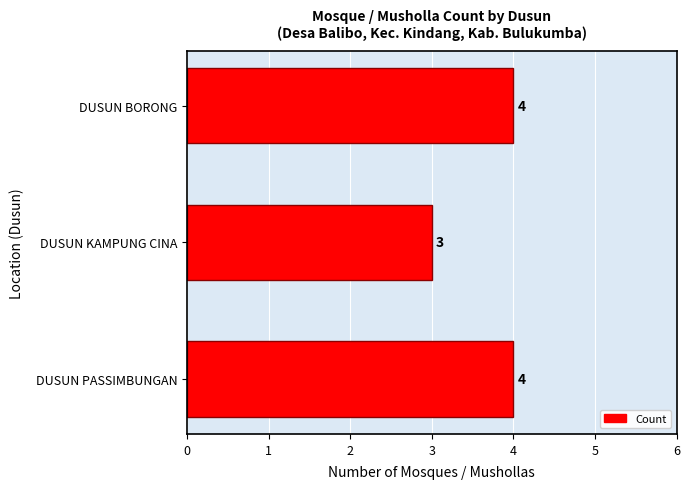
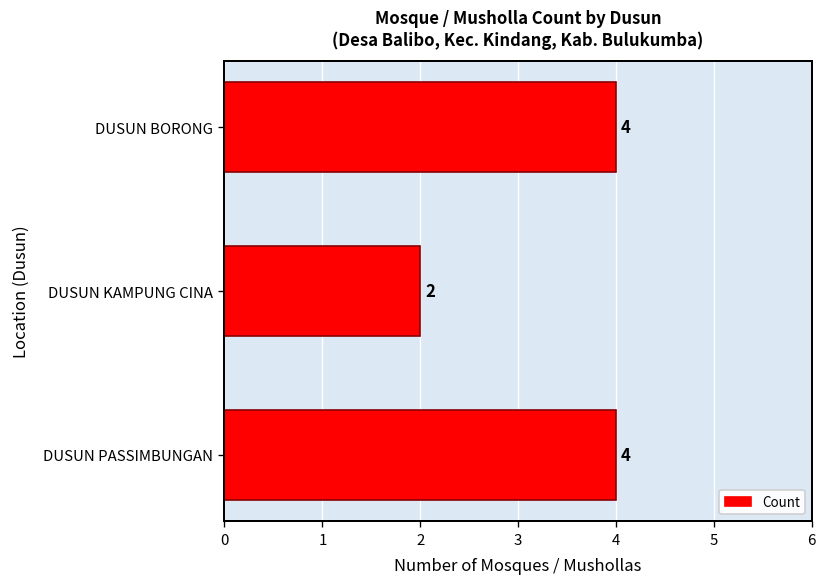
DUSUN KAMPUNG CINA: 3 -> 2
